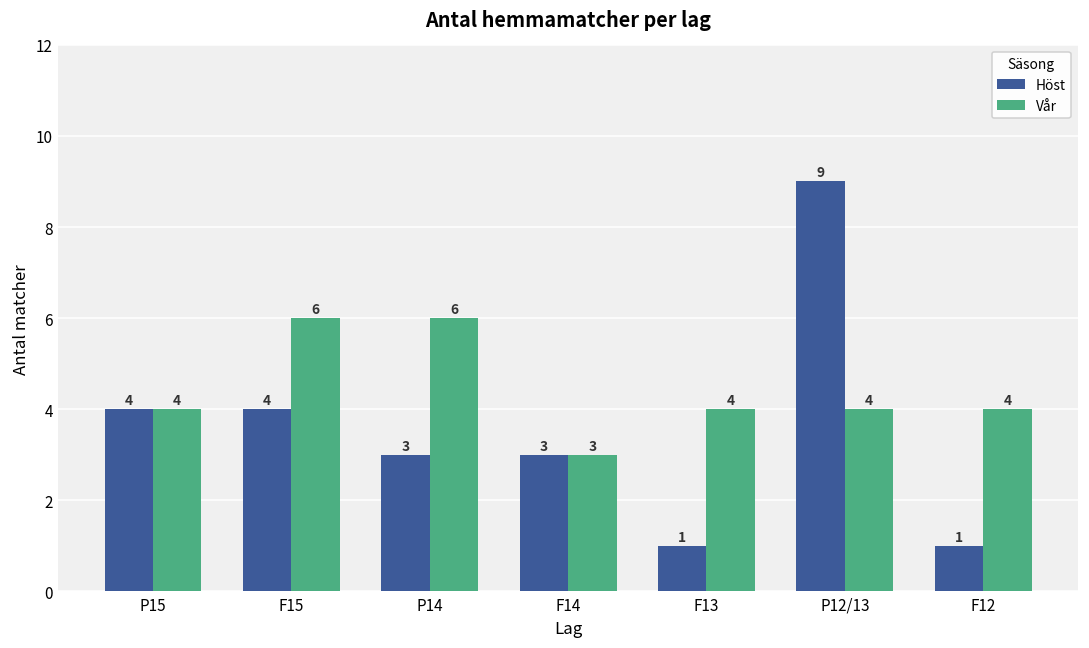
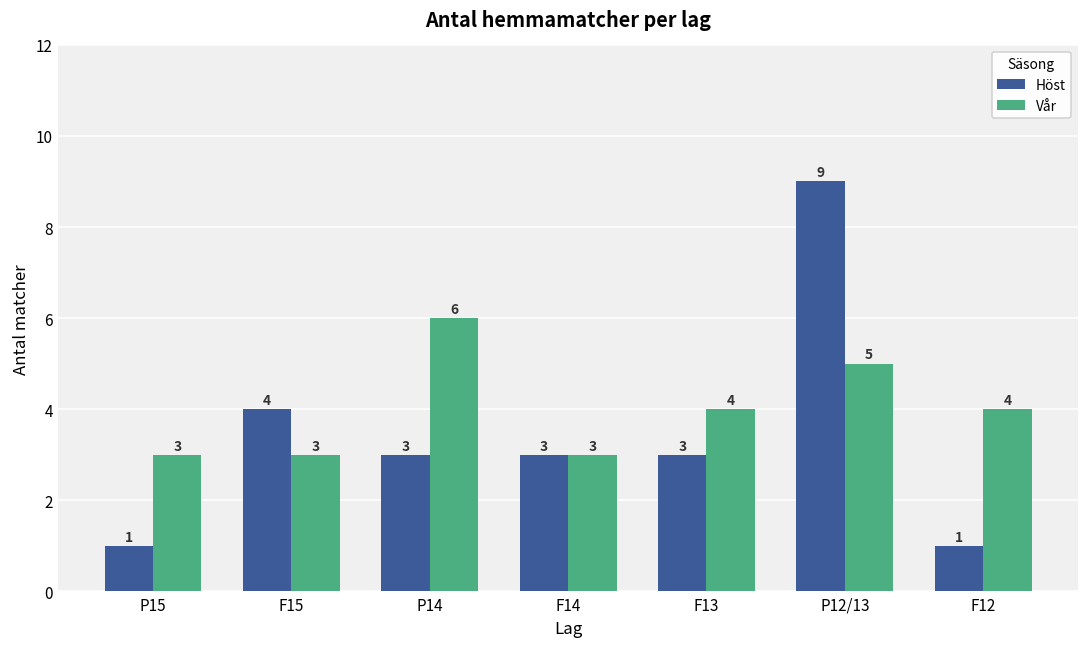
Höst, P15: 4 -> 1
Vår, P15: 4 -> 3
Vår, F15: 6 -> 3
Höst, F13: 1 -> 3
Vår, P12/13: 4 -> 5
